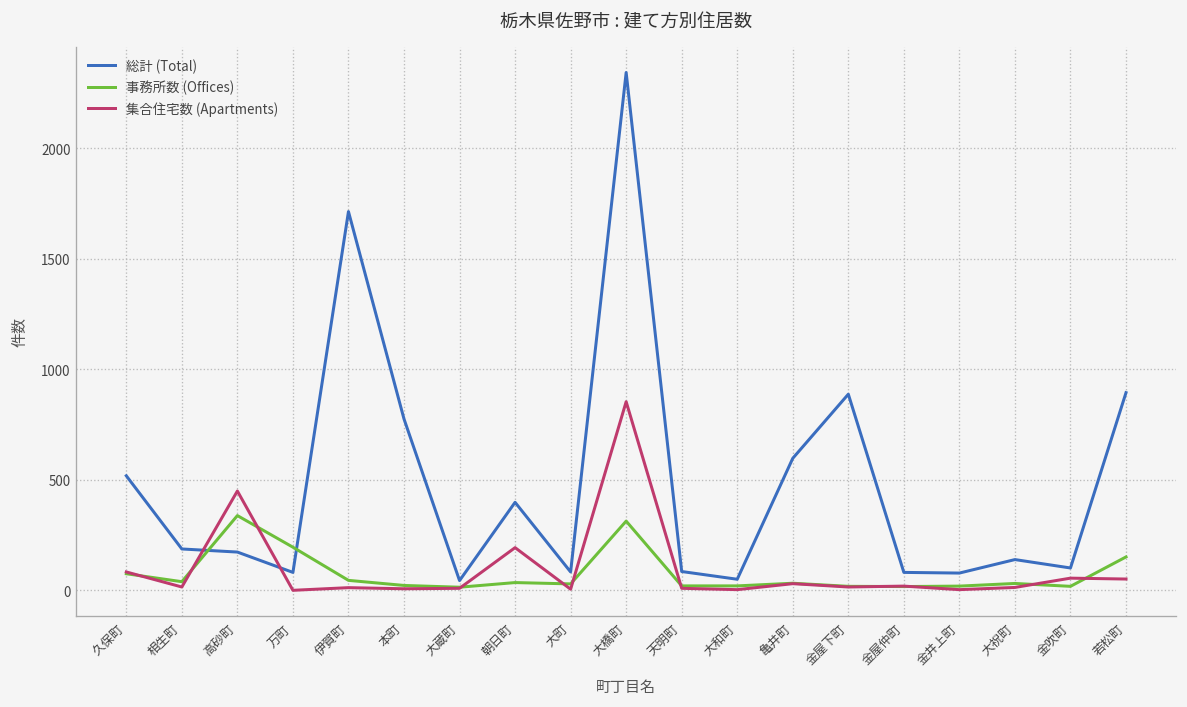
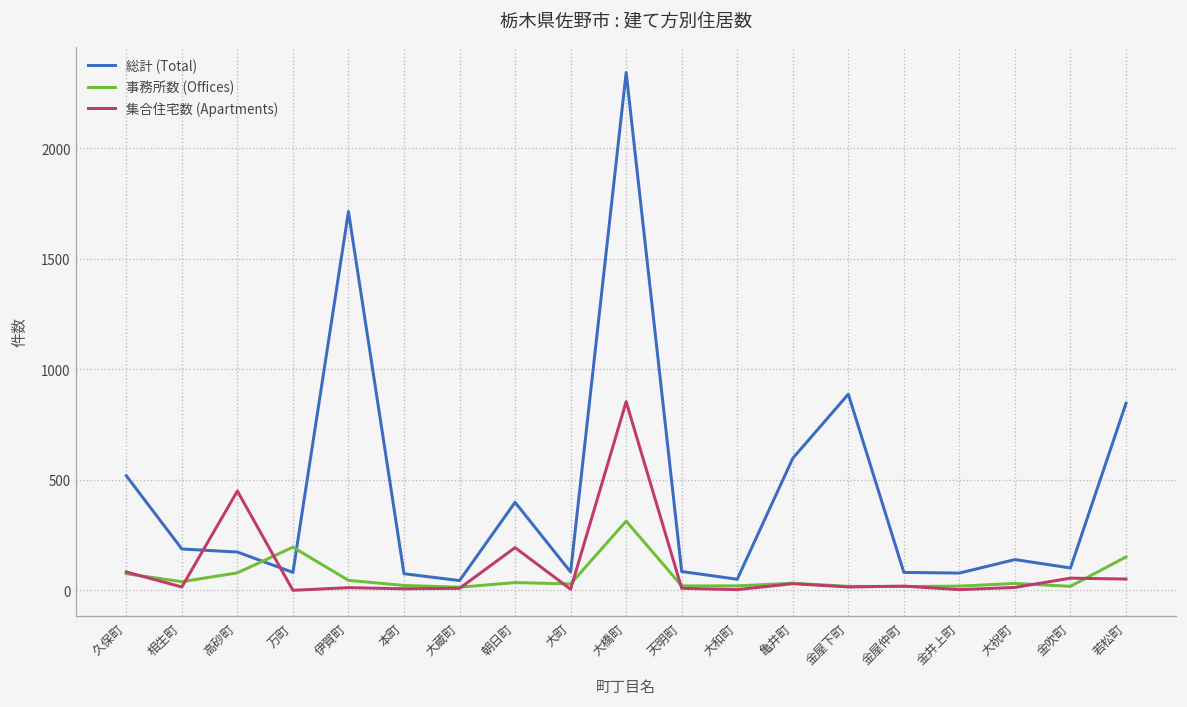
事務所数 (Offices), 高砂町: 340 -> 80
総計 (Total), 本町: 780 -> 80
総計 (Total), 若松町: 890 -> 850
